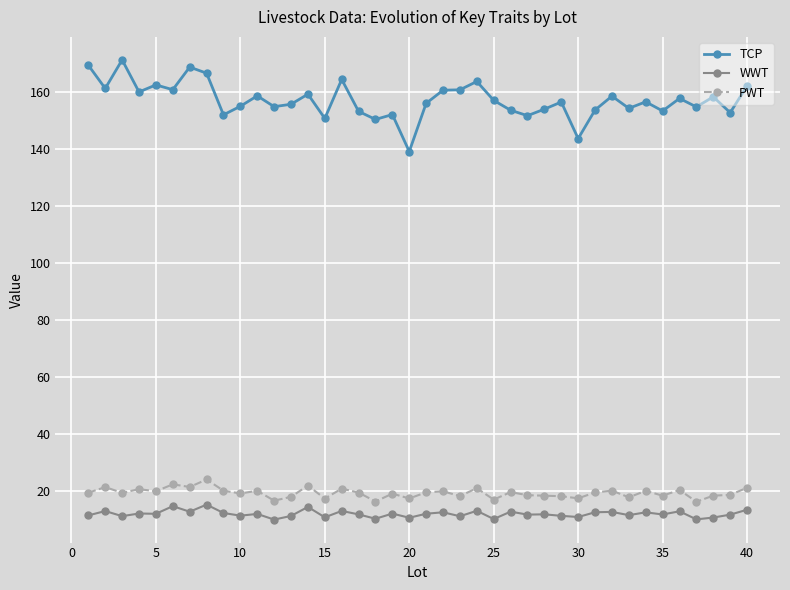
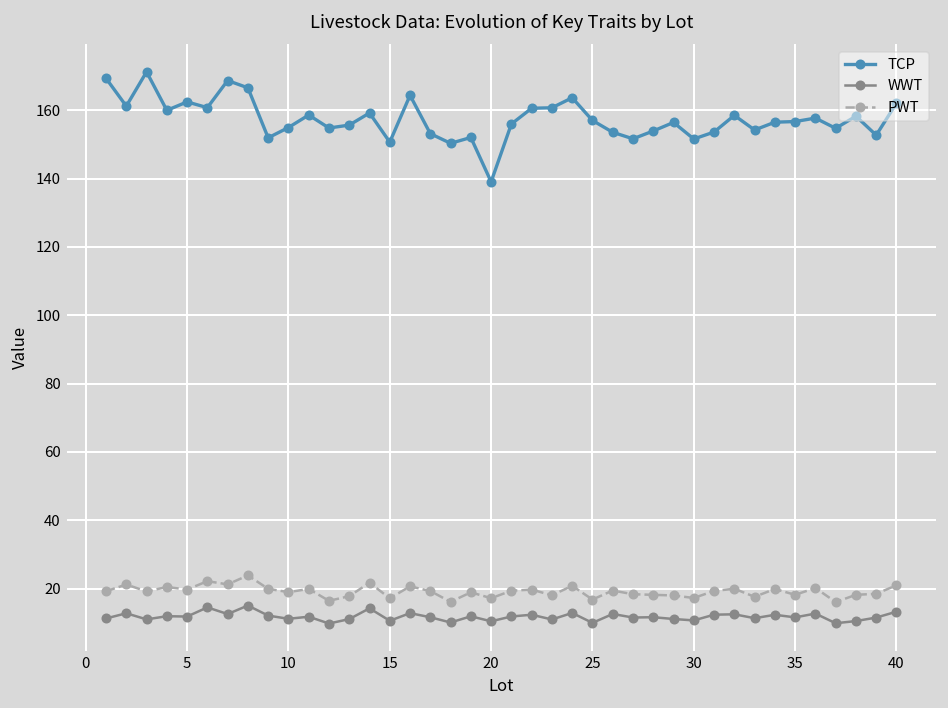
TCP, 30: 144 -> 152
TCP, 35: 153 -> 157
